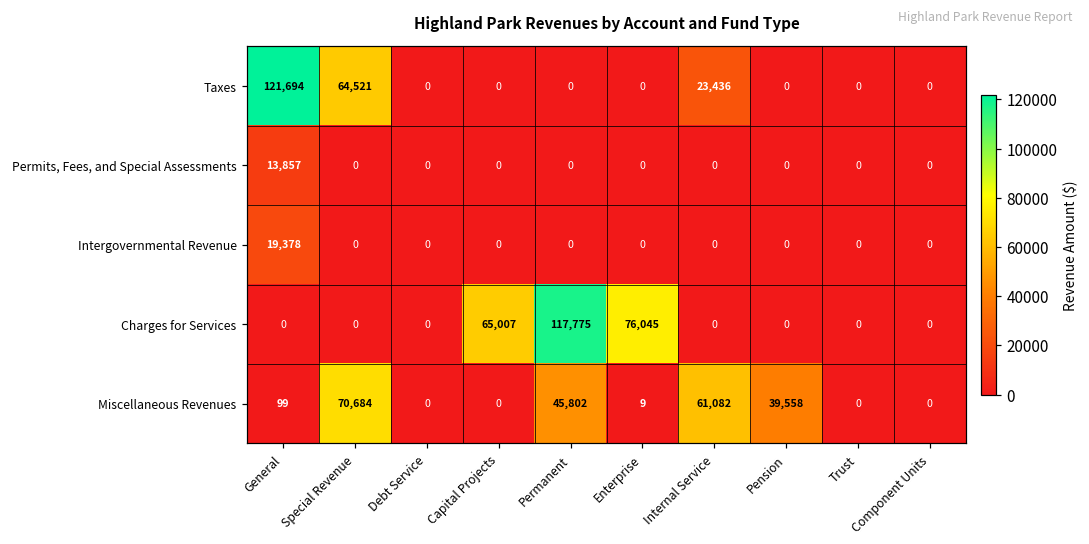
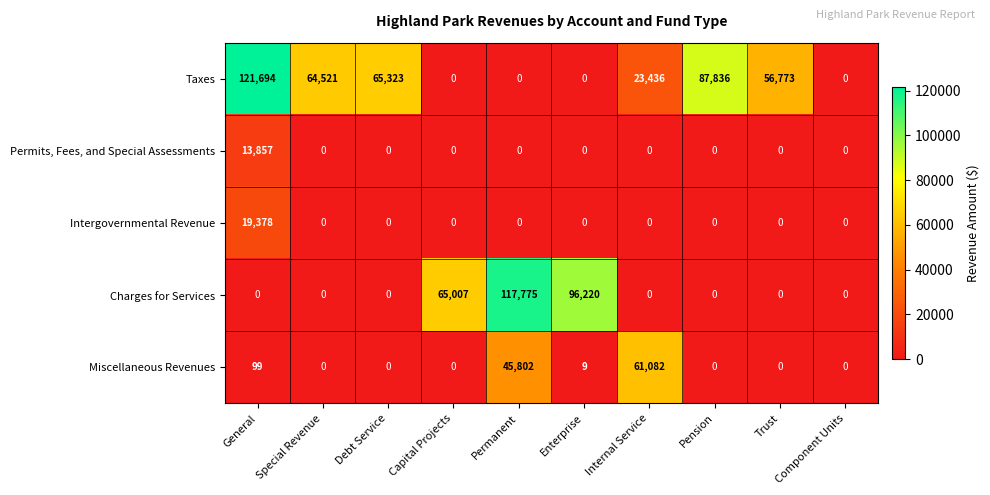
Taxes, Debt Service: 0 -> 65,323
Taxes, Pension: 0 -> 87,836
Taxes, Trust: 0 -> 56,773
Charges for Services, Enterprise: 76,045 -> 96,220
Miscellaneous Revenues, Special Revenue: 70,684 -> 0
Miscellaneous Revenues, Pension: 39,558 -> 0
